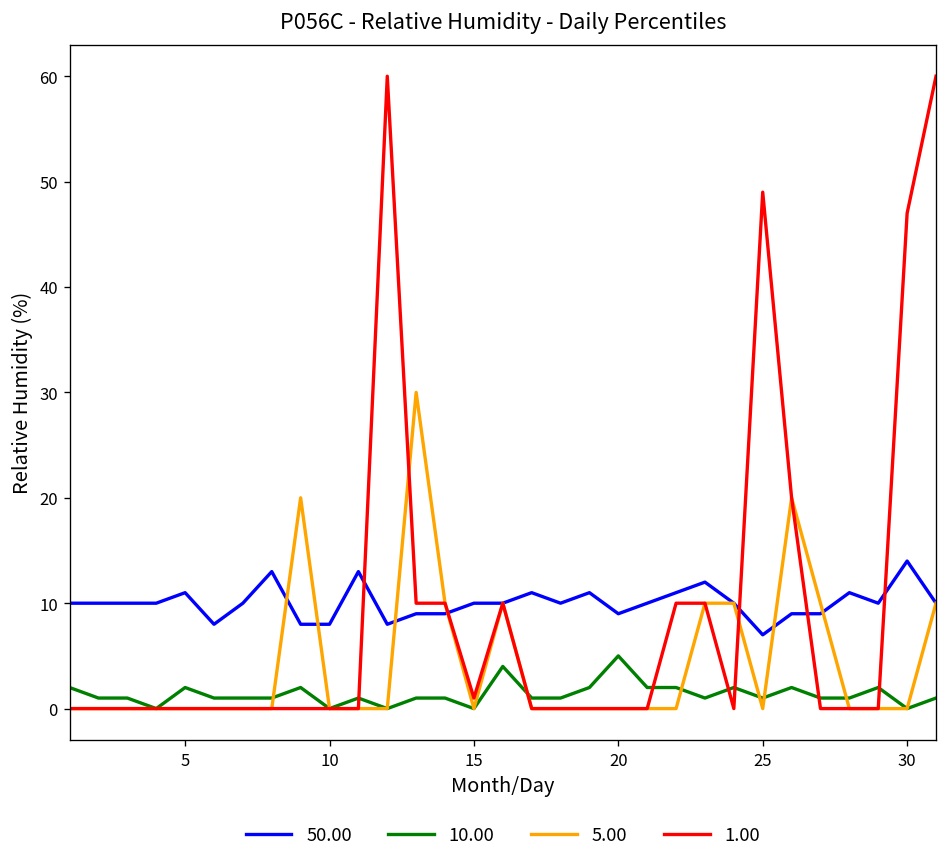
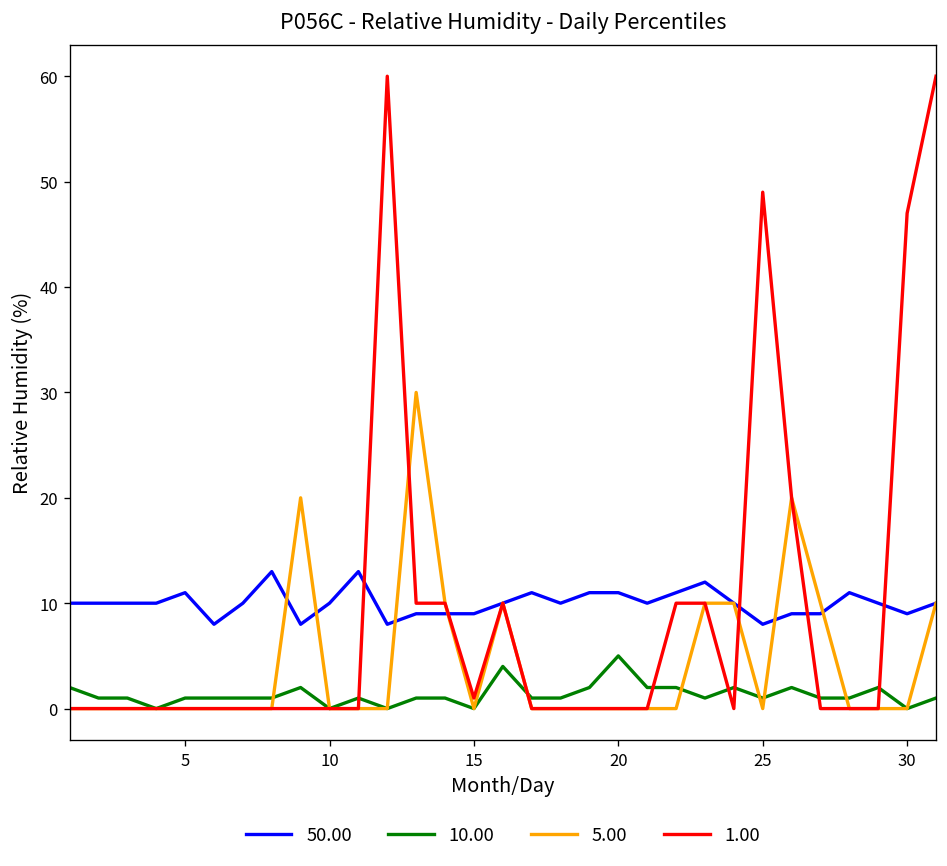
10.00, 5: 2 -> 1
50.00, 10: 8 -> 10
50.00, 15: 10 -> 9
50.00, 20: 9 -> 11
50.00, 25: 7 -> 8
50.00, 30: 14 -> 9
